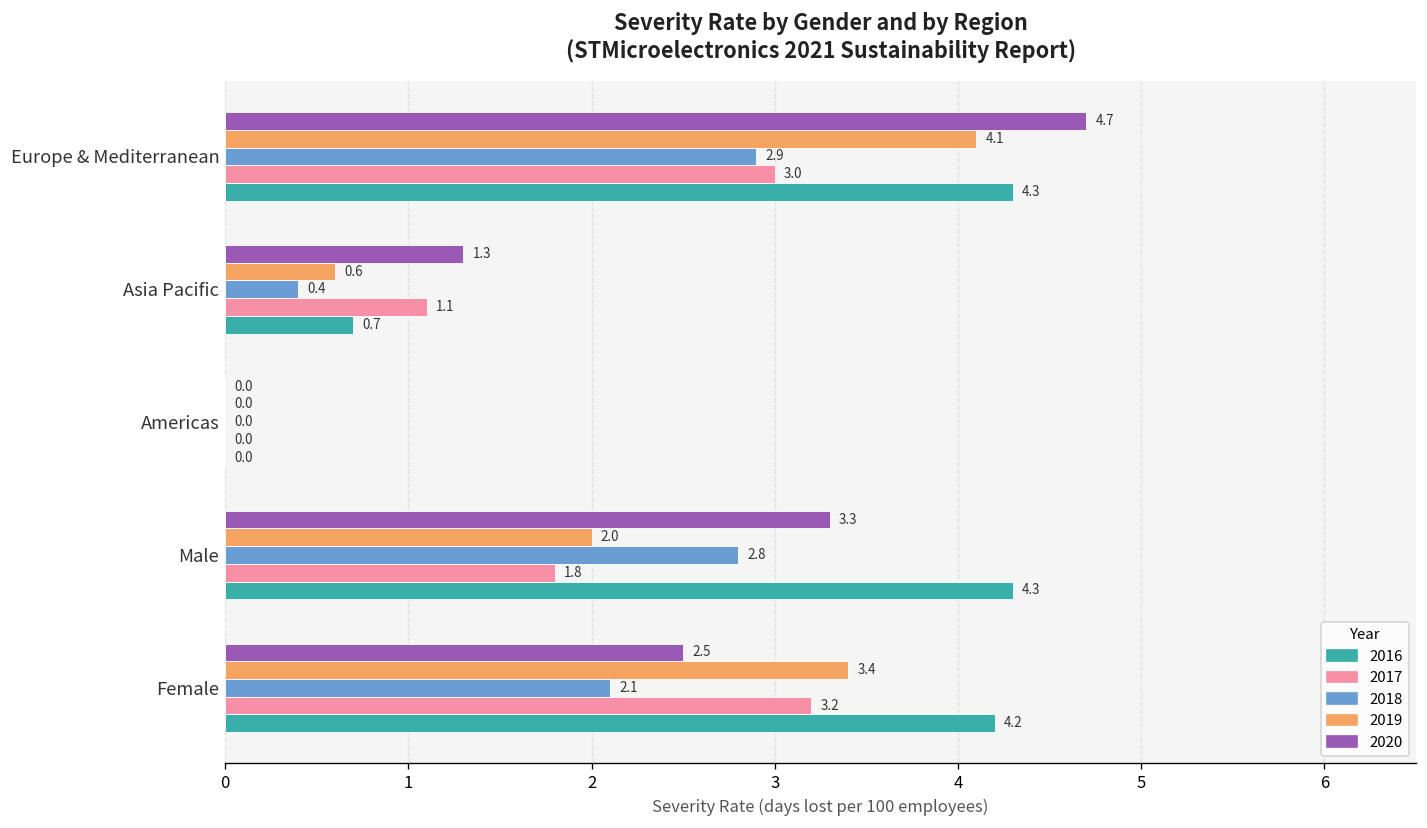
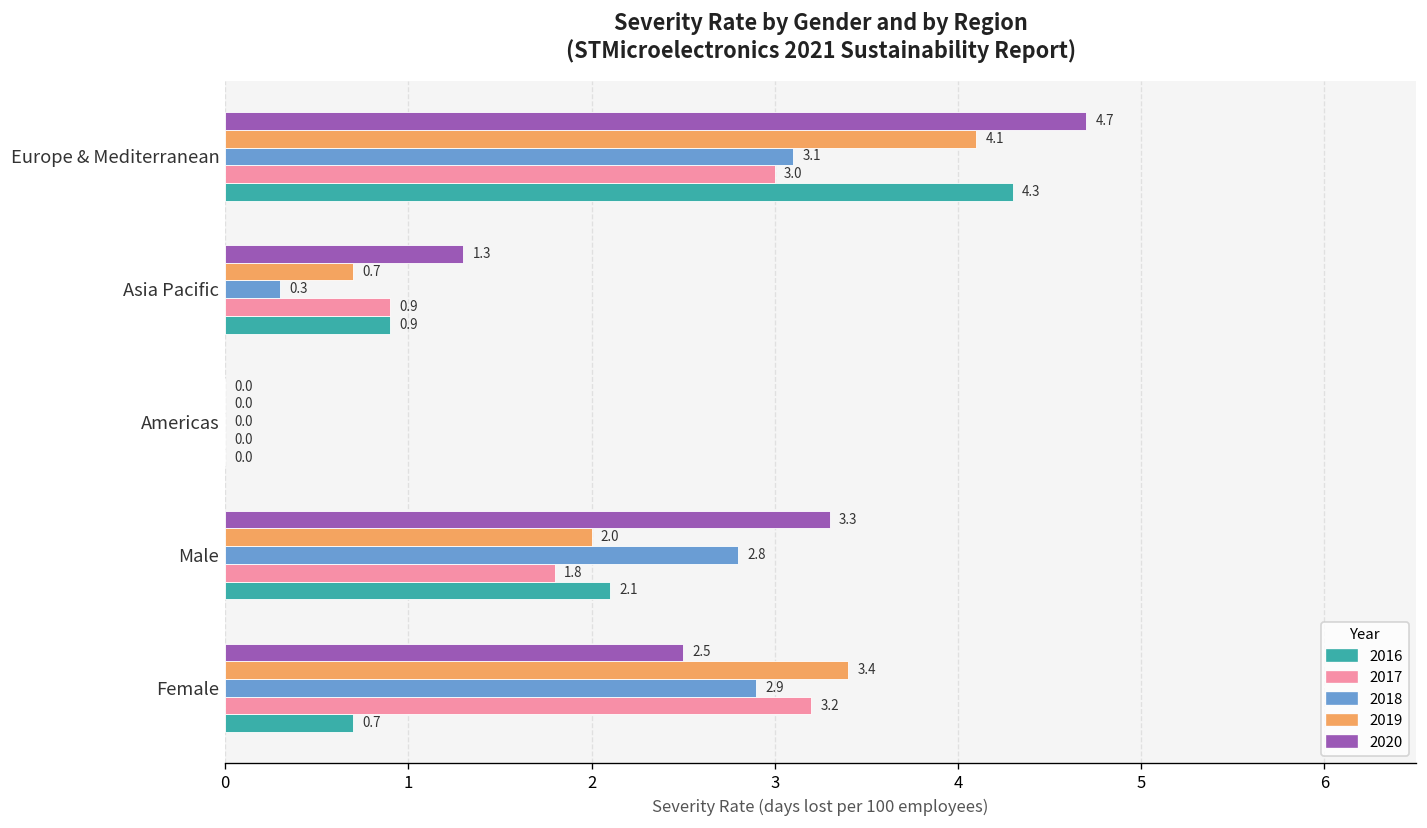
2018, Europe & Mediterranean: 2.9 -> 3.1
2019, Asia Pacific: 0.6 -> 0.7
2018, Asia Pacific: 0.4 -> 0.3
2017, Asia Pacific: 1.1 -> 0.9
2016, Asia Pacific: 0.7 -> 0.9
2016, Male: 4.3 -> 2.1
2018, Female: 2.1 -> 2.9
2016, Female: 4.2 -> 0.7
